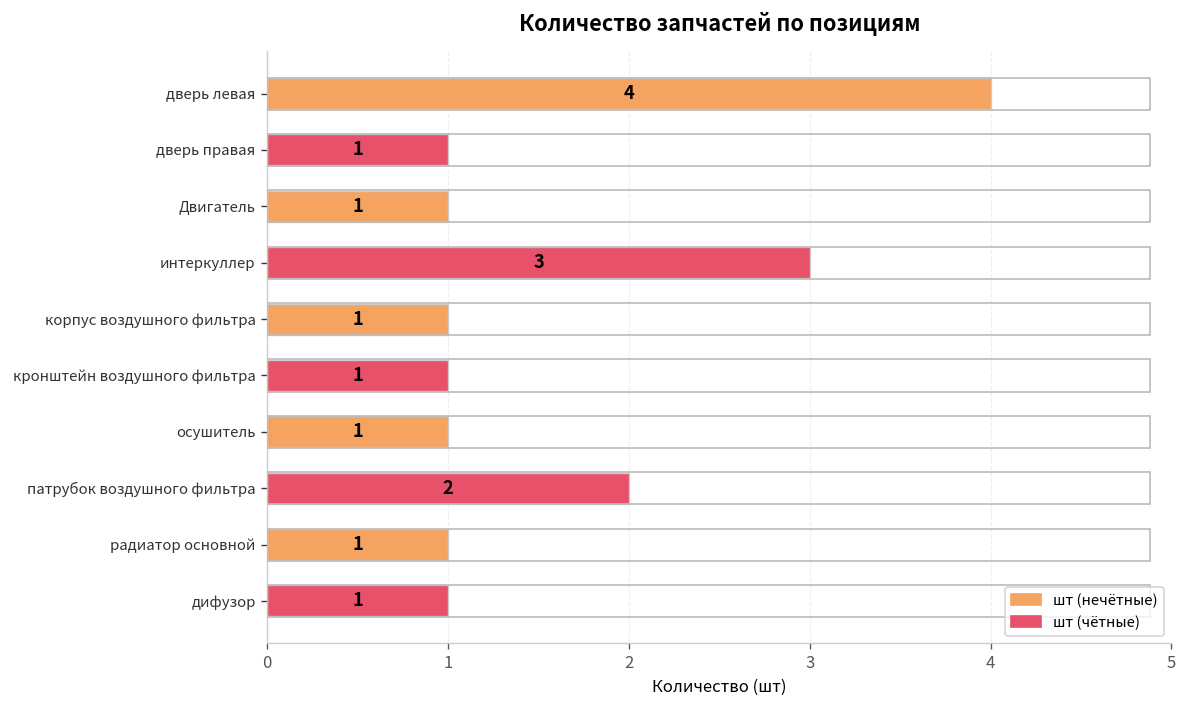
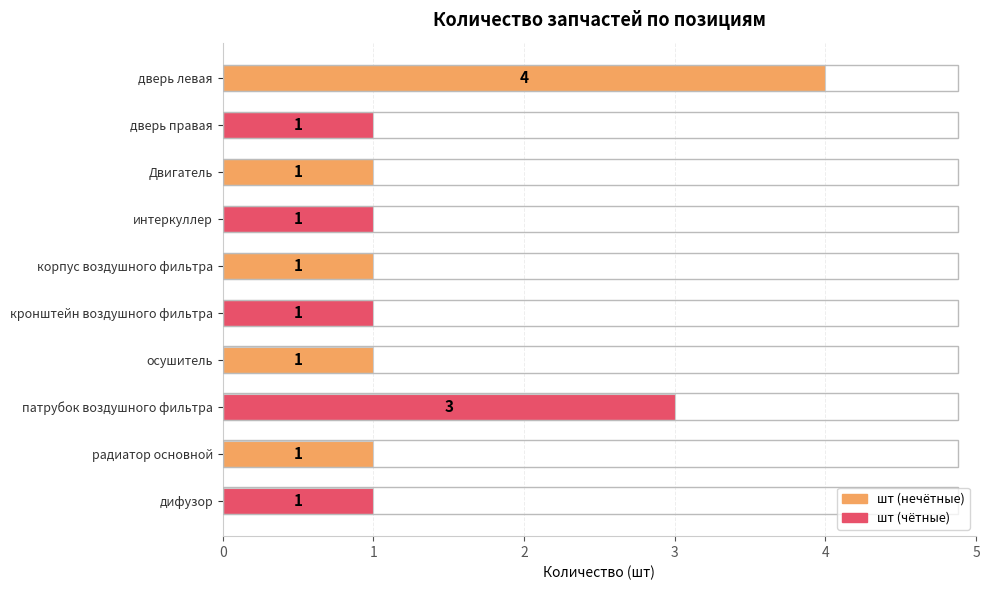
интеркуллер: 3 -> 1
патрубок воздушного фильтра: 2 -> 3
